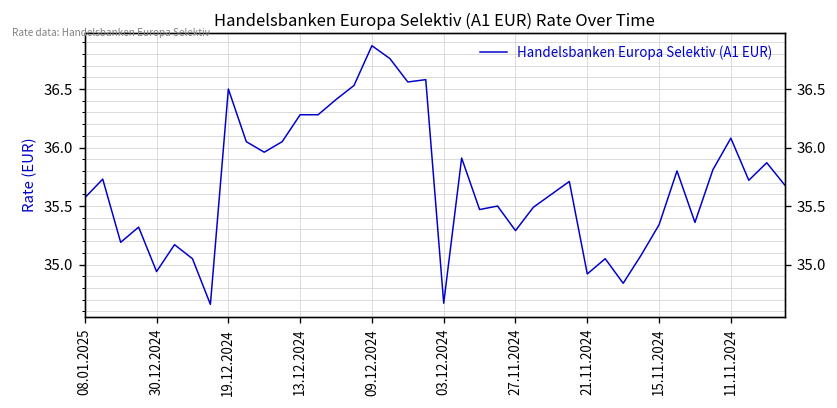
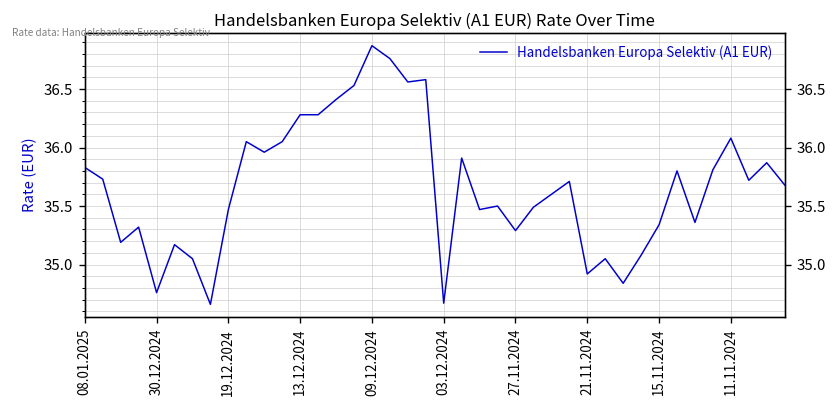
08.01.2025: 35.6 -> 35.8
30.12.2024: 34.9 -> 34.8
19.12.2024: 36.5 -> 35.5
